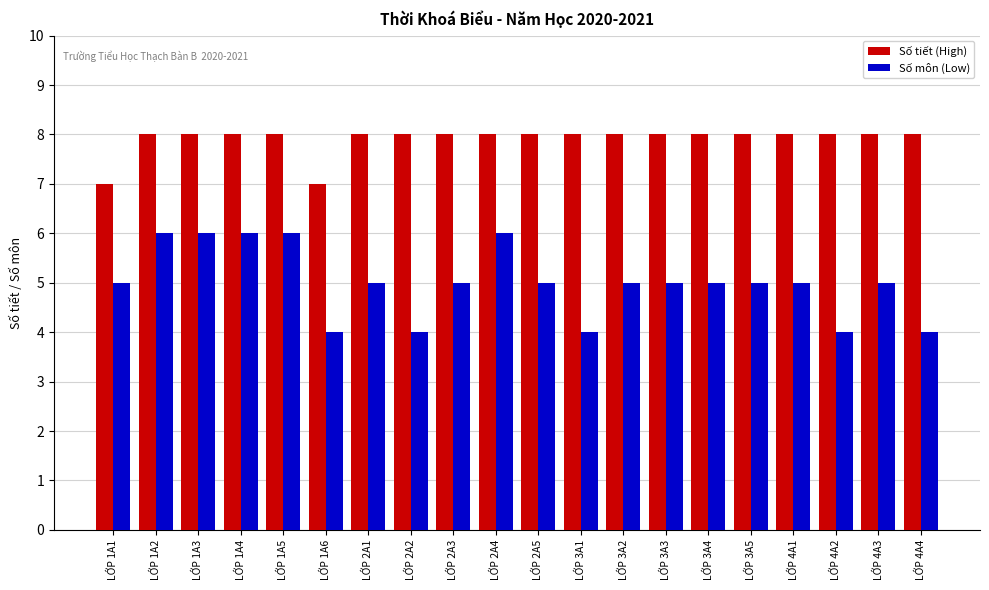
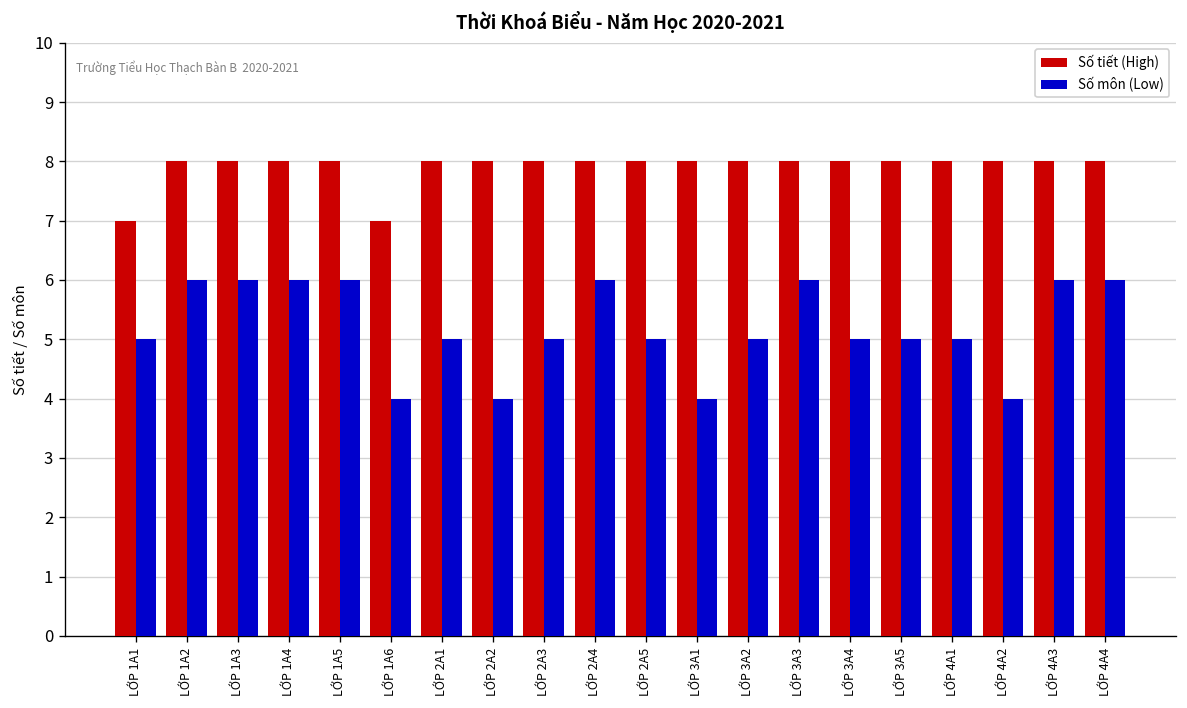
Số môn (Low), LỚP 3A3: 5 -> 6
Số môn (Low), LỚP 4A3: 5 -> 6
Số môn (Low), LỚP 4A4: 4 -> 6
